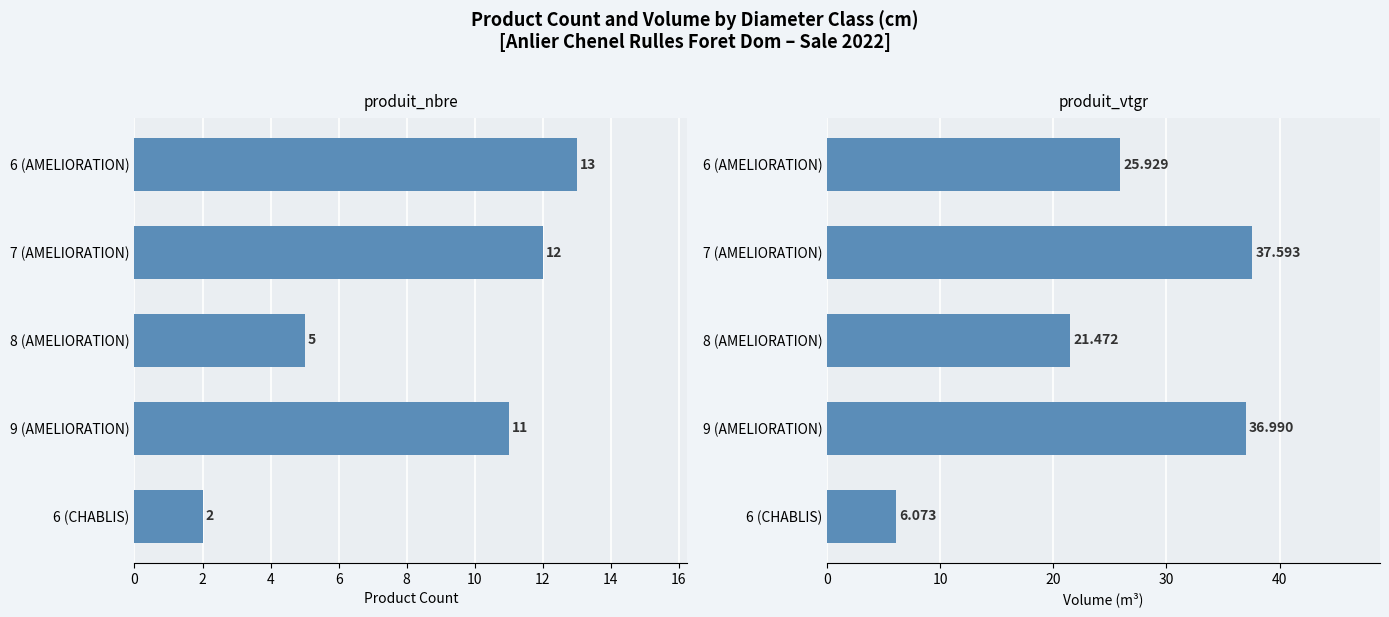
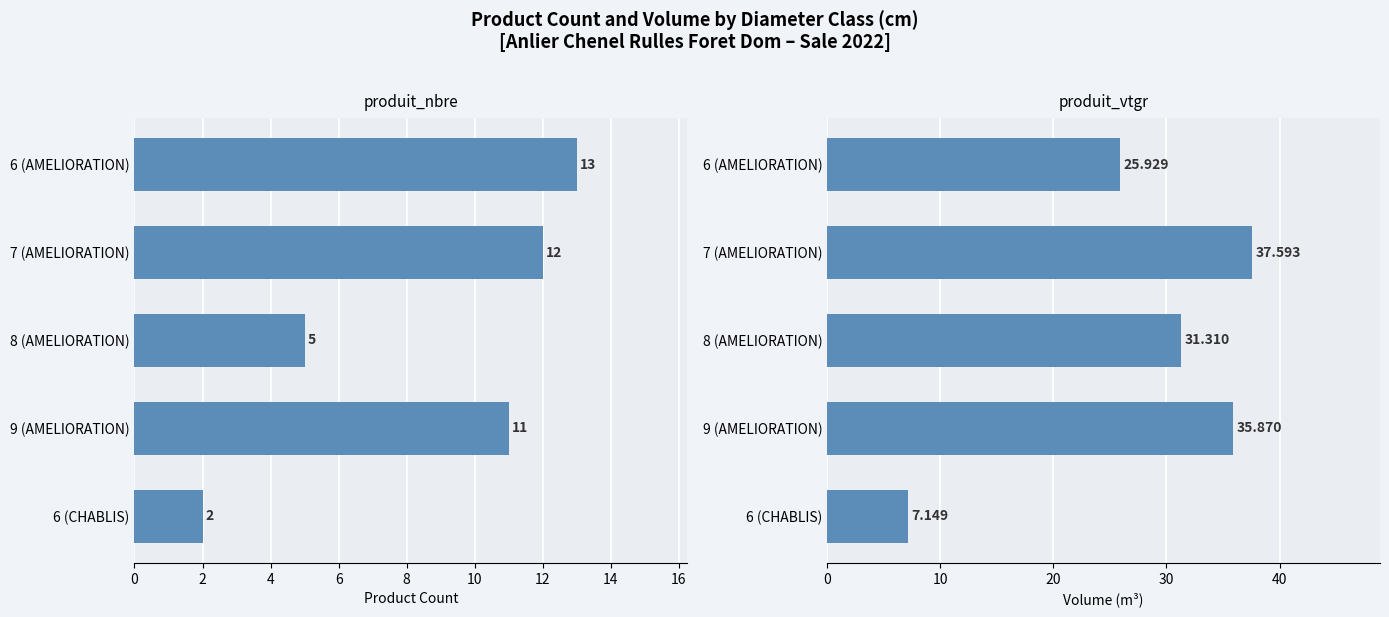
produit_vtgr, 8 (AMELIORATION): 21.472 -> 31.310
produit_vtgr, 9 (AMELIORATION): 36.990 -> 35.870
produit_vtgr, 6 (CHABLIS): 6.073 -> 7.149
